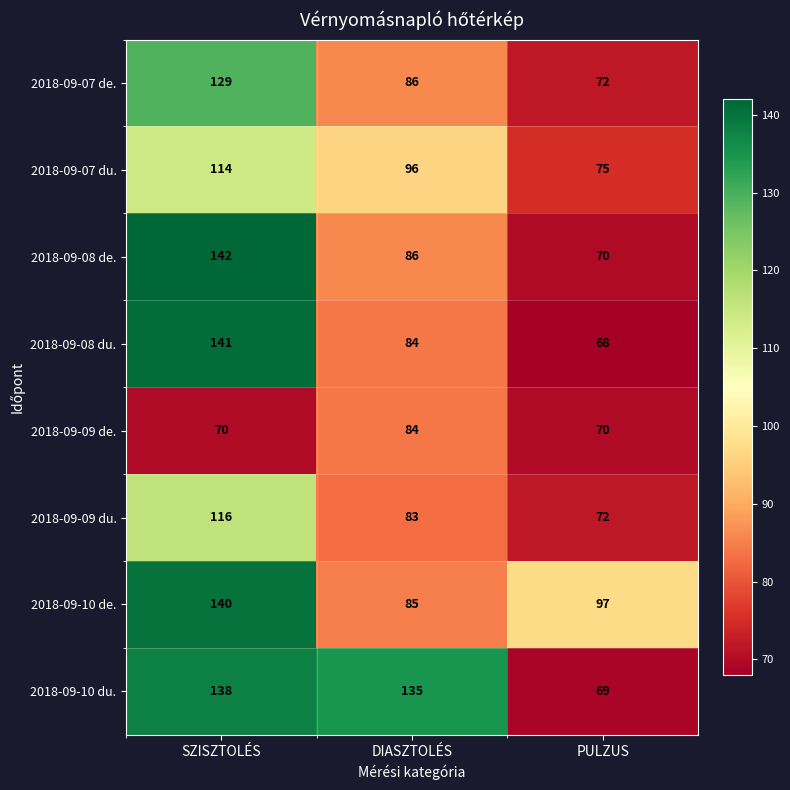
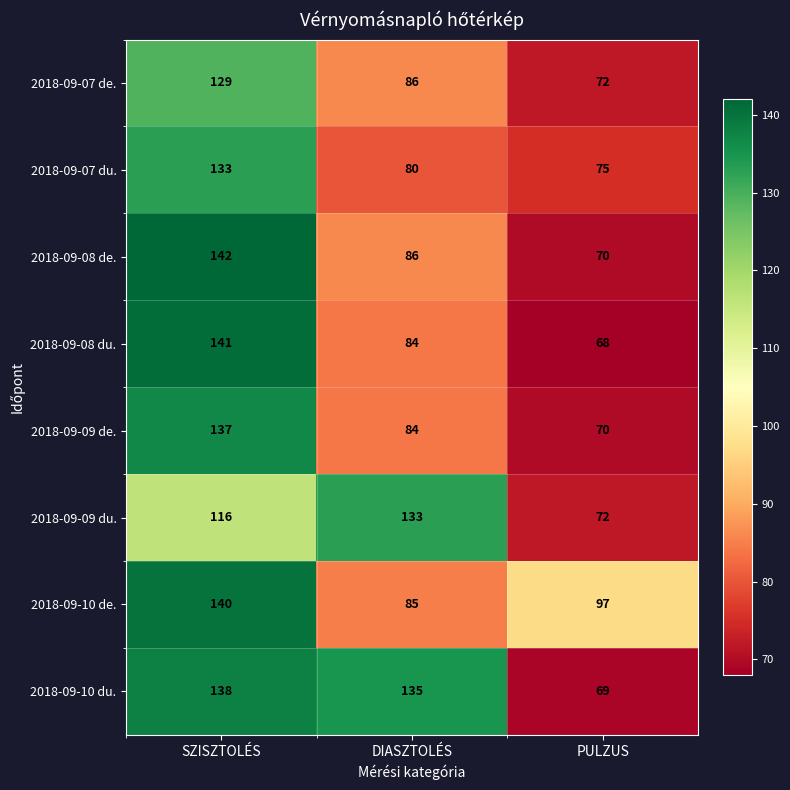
2018-09-07 du., SZISZTOLÉS: 114 -> 133
2018-09-07 du., DIASZTOLÉS: 96 -> 80
2018-09-09 de., SZISZTOLÉS: 70 -> 137
2018-09-09 du., DIASZTOLÉS: 83 -> 133
